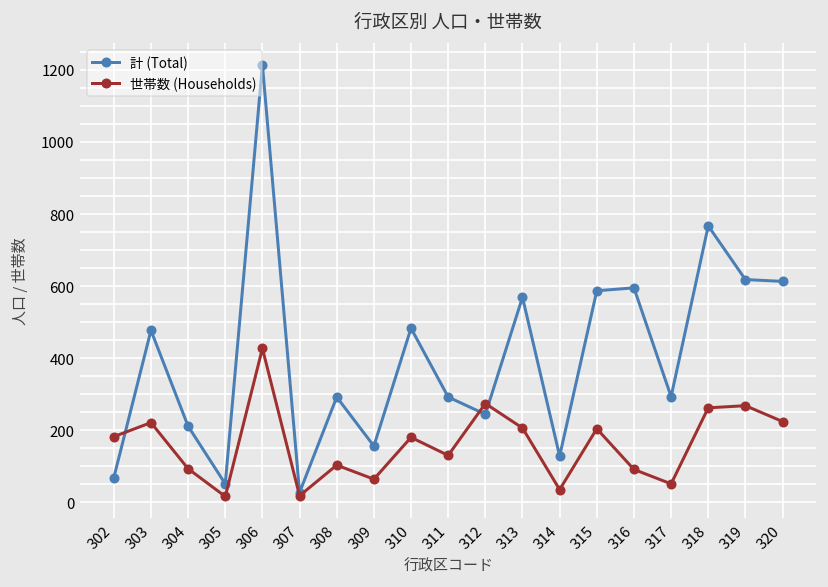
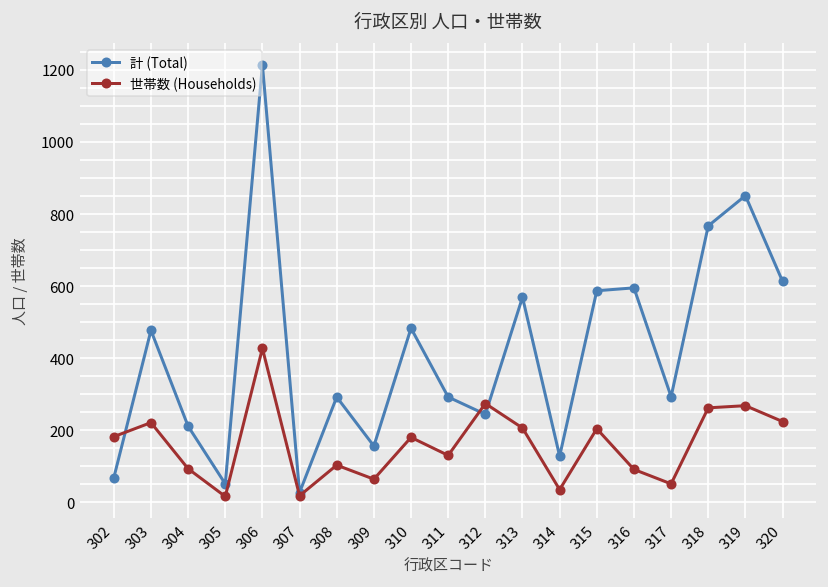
計 (Total), 319: 620 -> 850
